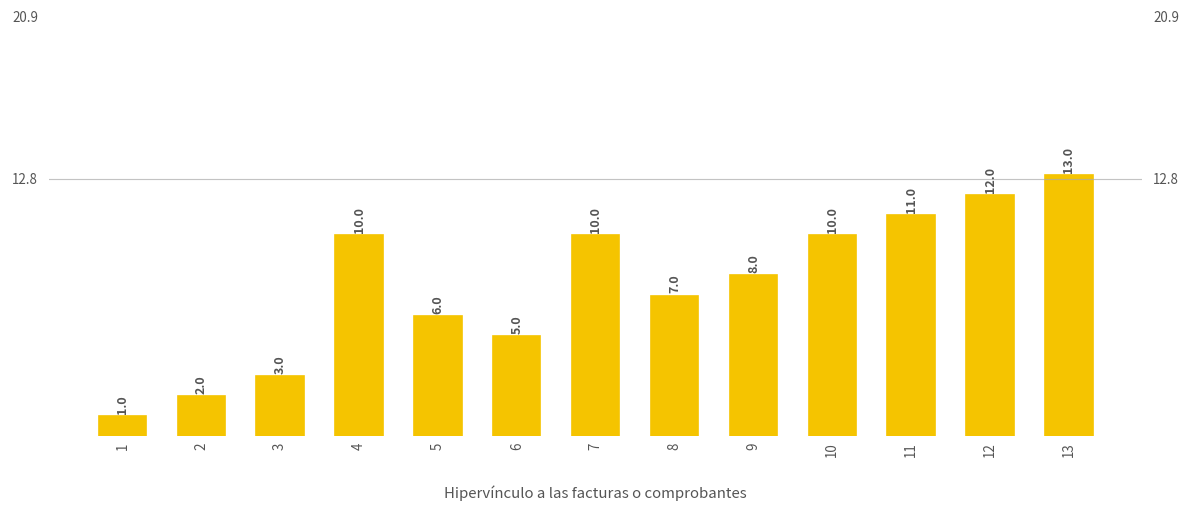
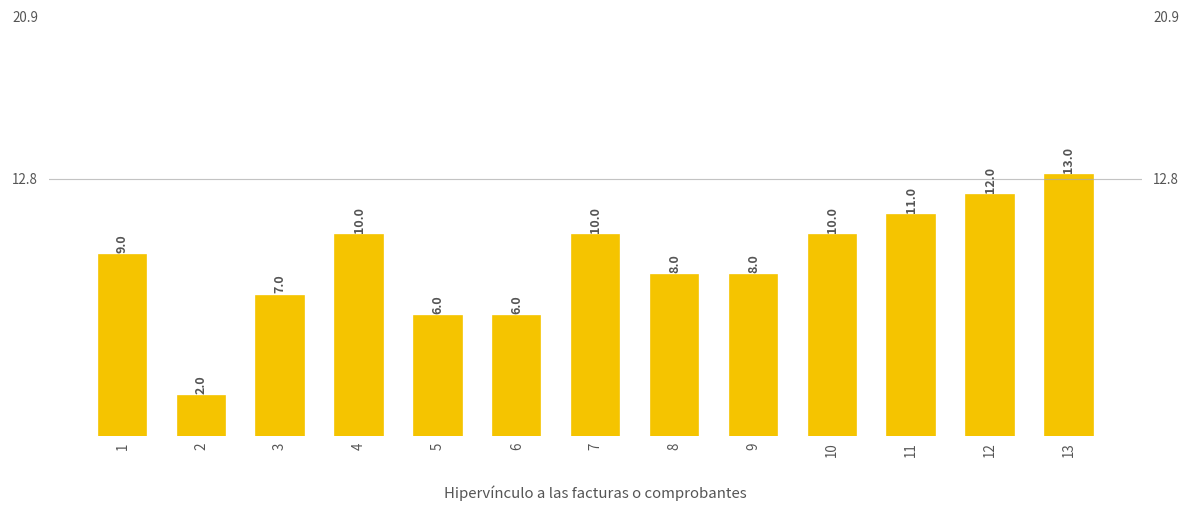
1: 1.0 -> 9.0
3: 3.0 -> 7.0
6: 5.0 -> 6.0
8: 7.0 -> 8.0
